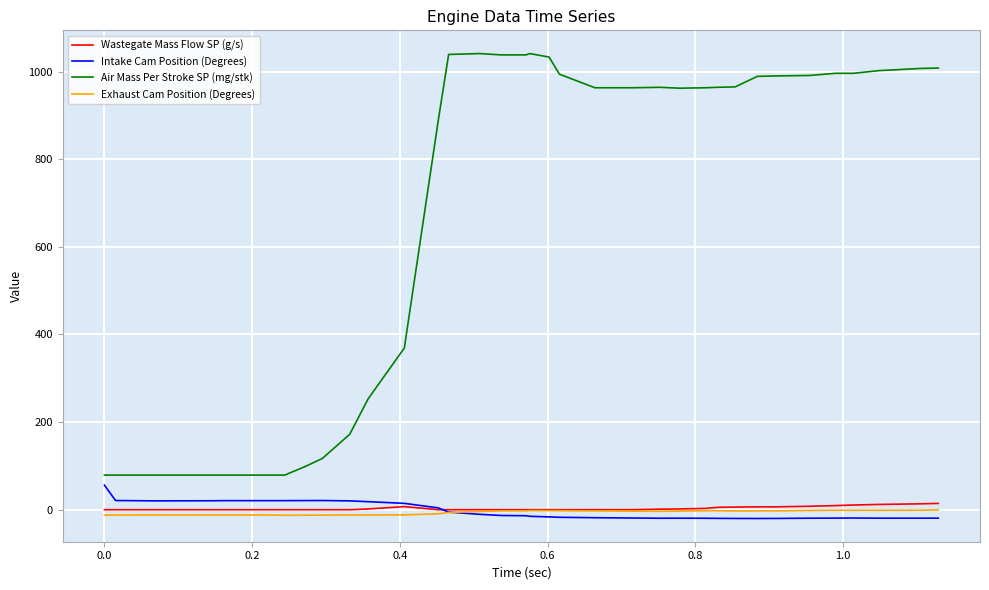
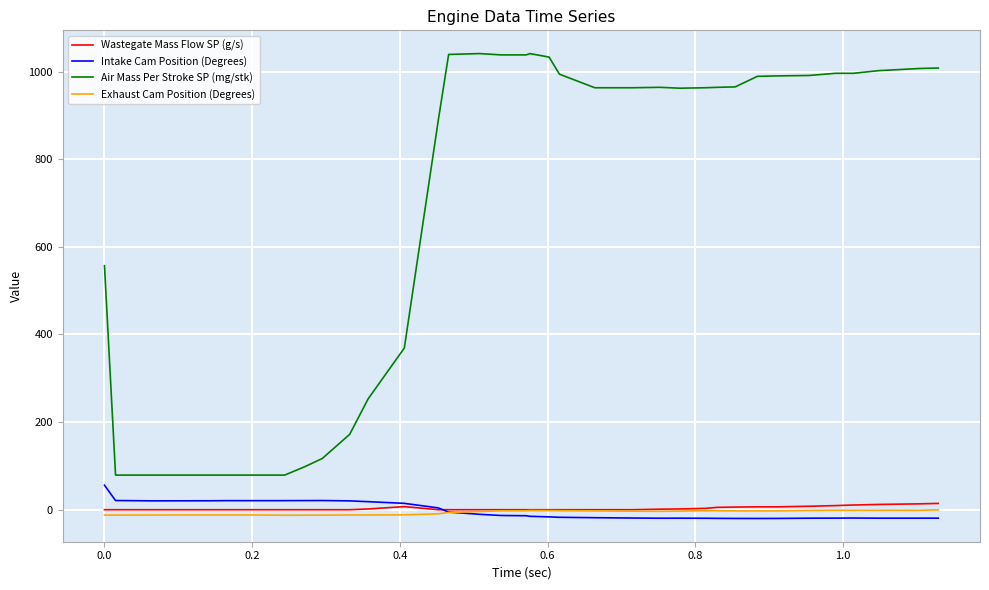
Air Mass Per Stroke SP (mg/stk), 0.0: 80 -> 560
